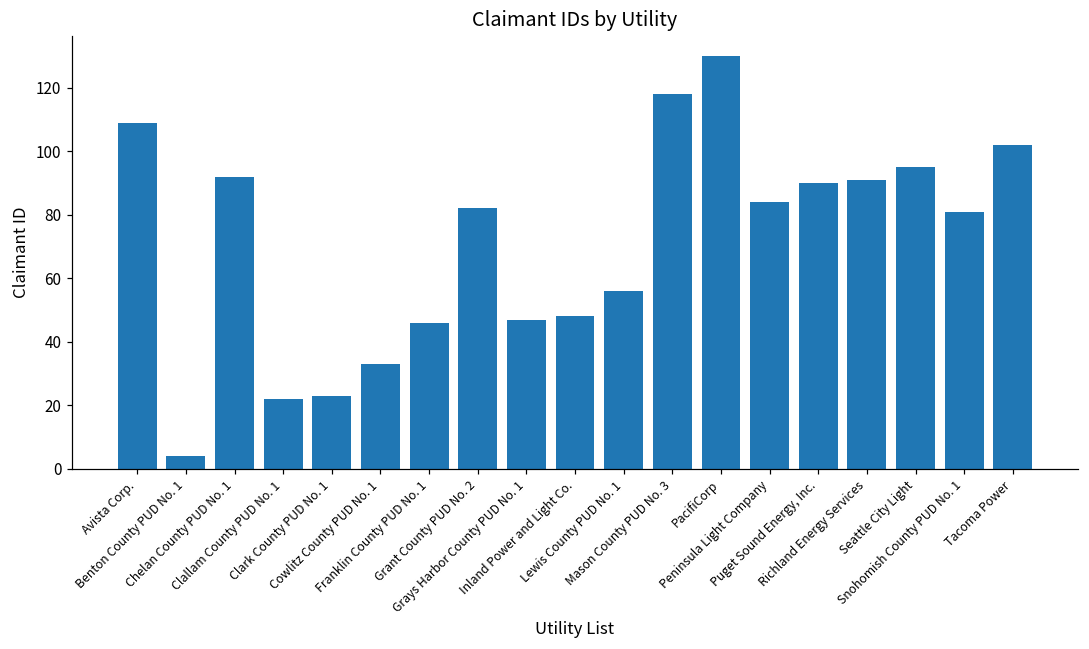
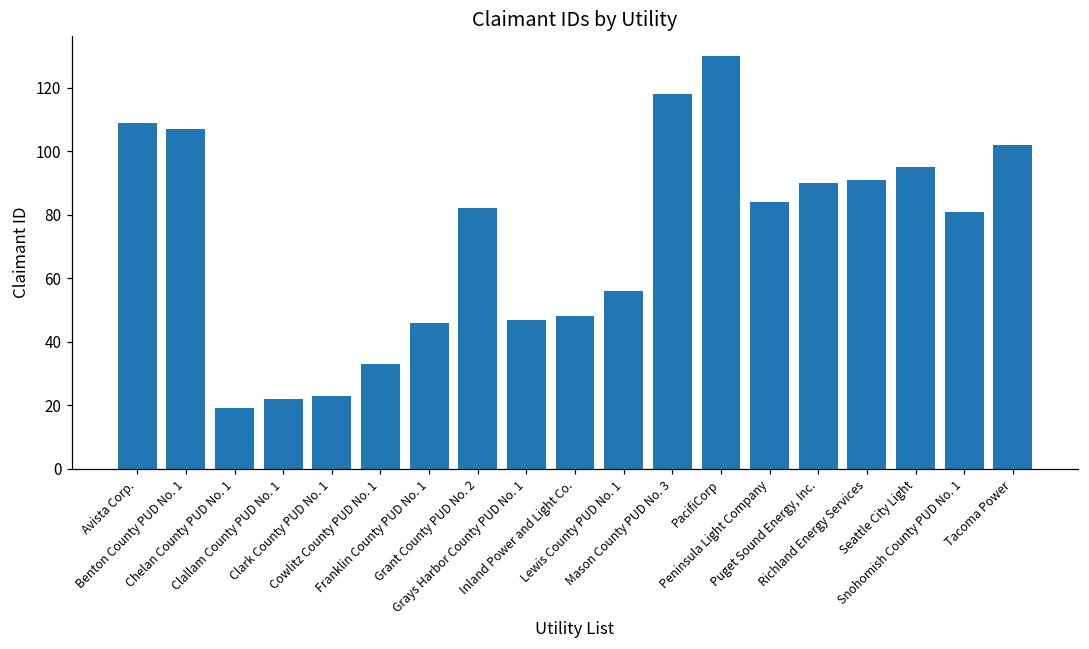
Benton County PUD No. 1: 4 -> 107
Chelan County PUD No. 1: 92 -> 19
